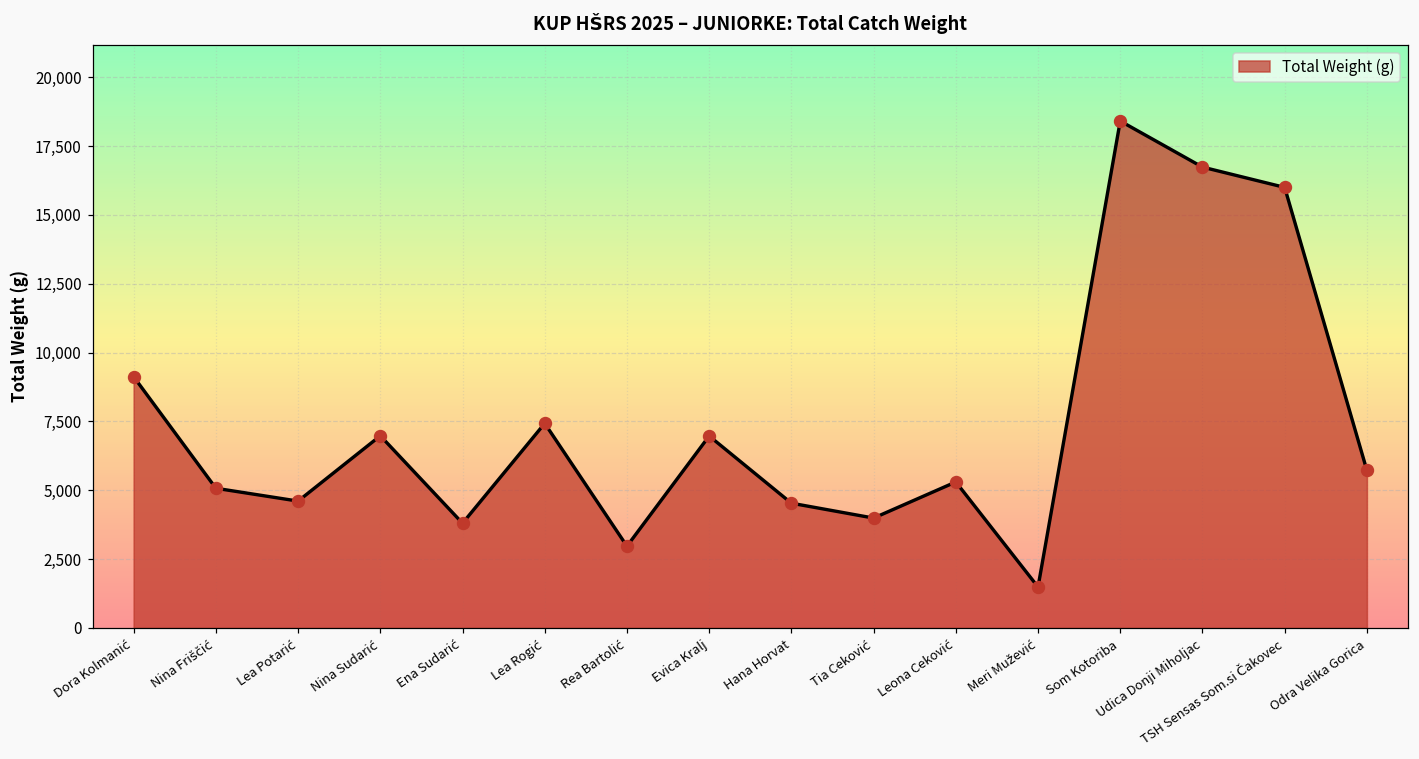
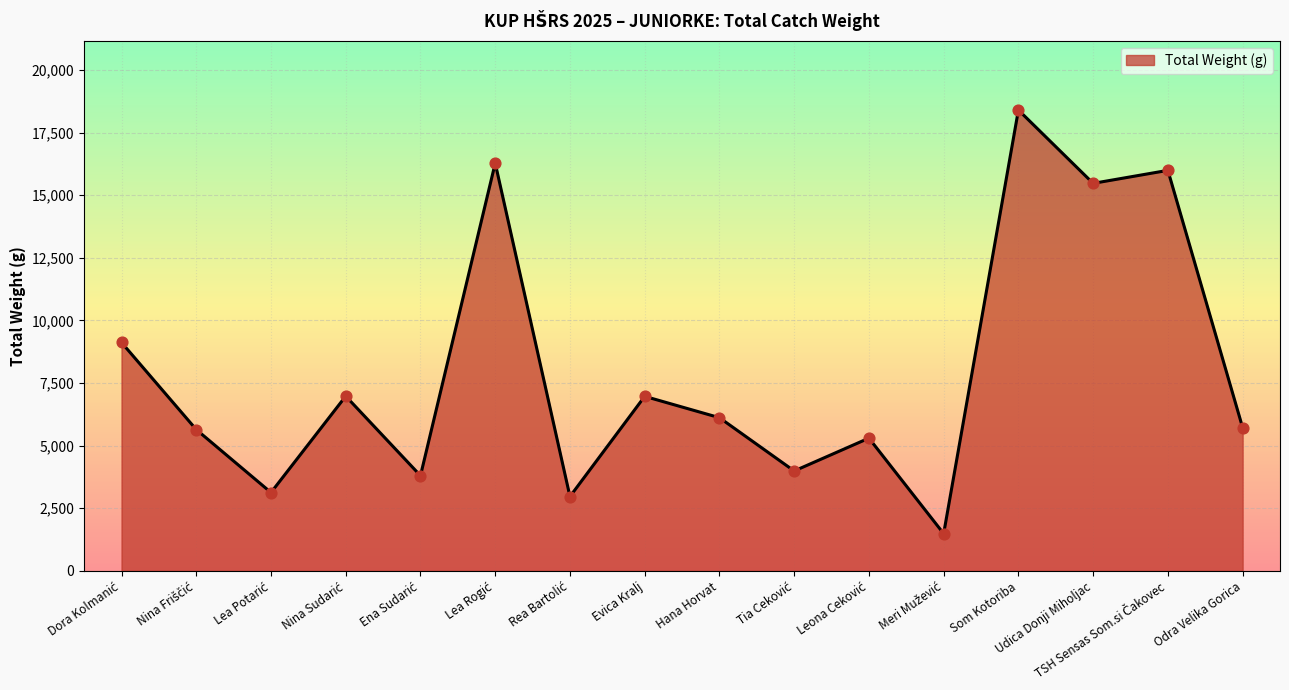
Nina Friščić: 5,100 -> 5,600
Lea Potarić: 4,600 -> 3,100
Lea Rogić: 7,400 -> 16,300
Hana Horvat: 4,500 -> 6,100
Udica Donji Miholjac: 16,700 -> 15,500
